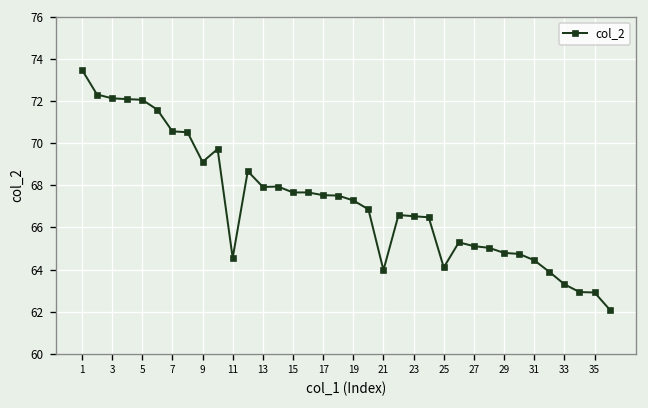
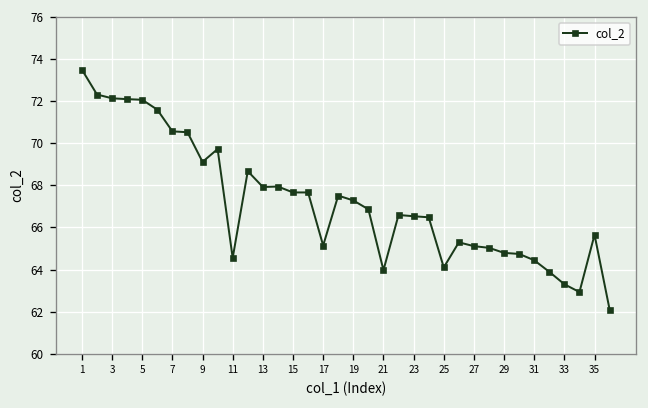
17: 67.5 -> 65.1
35: 62.9 -> 65.7
